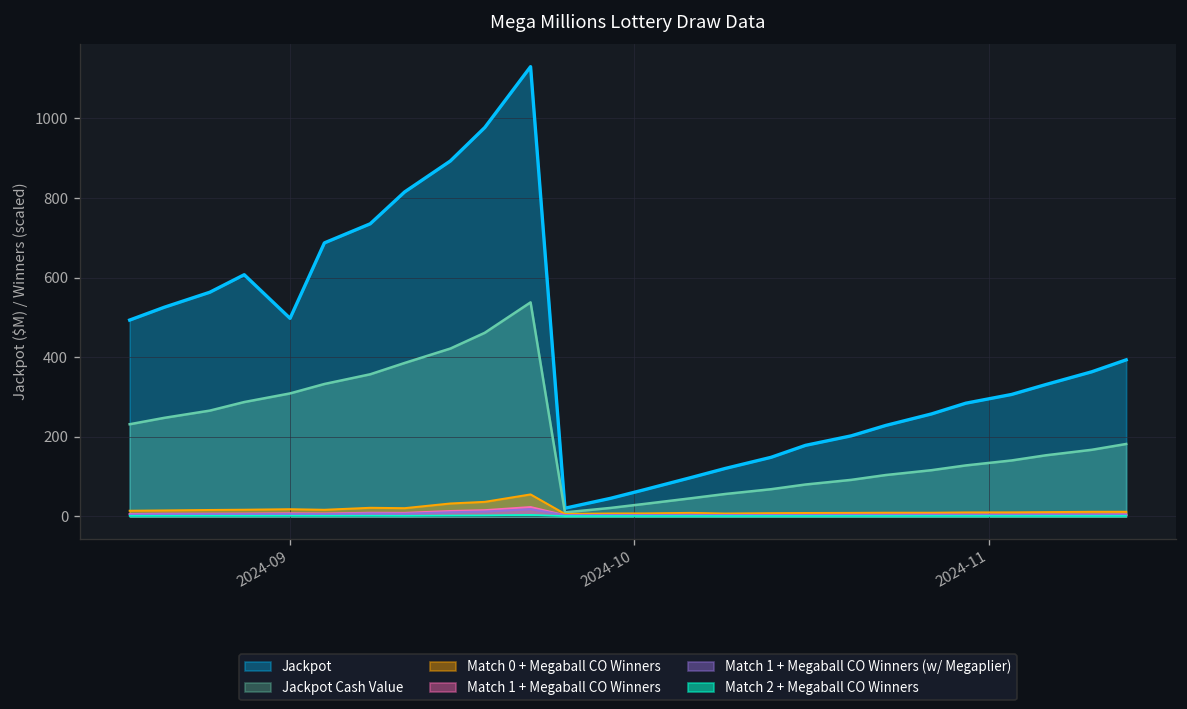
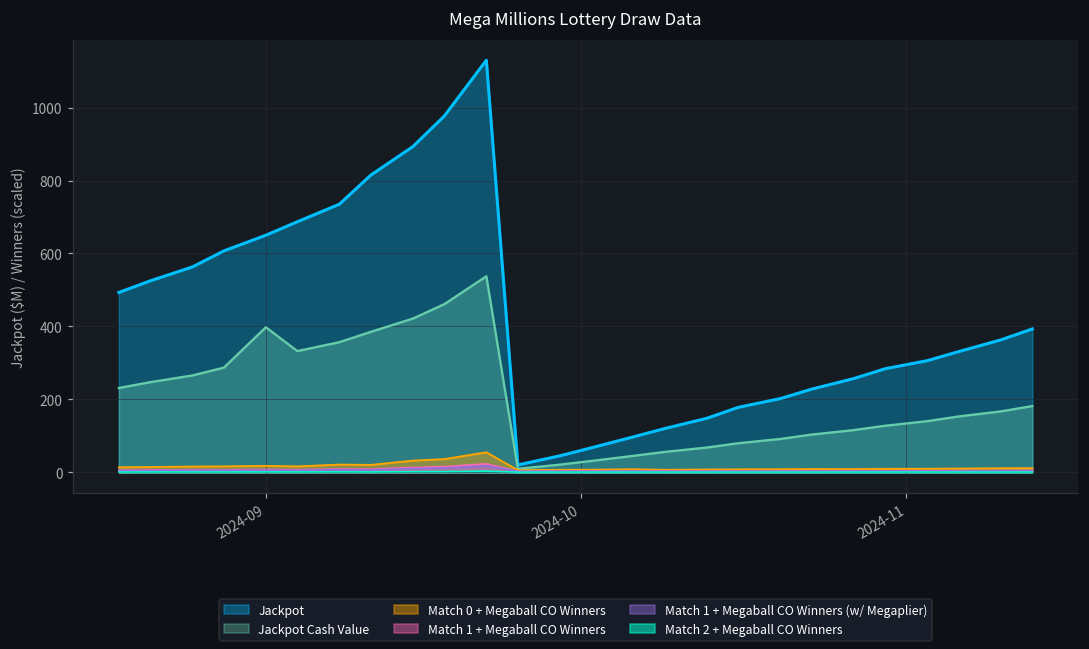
Jackpot, 2024-09: 500 -> 650
Jackpot Cash Value, 2024-09: 310 -> 400
